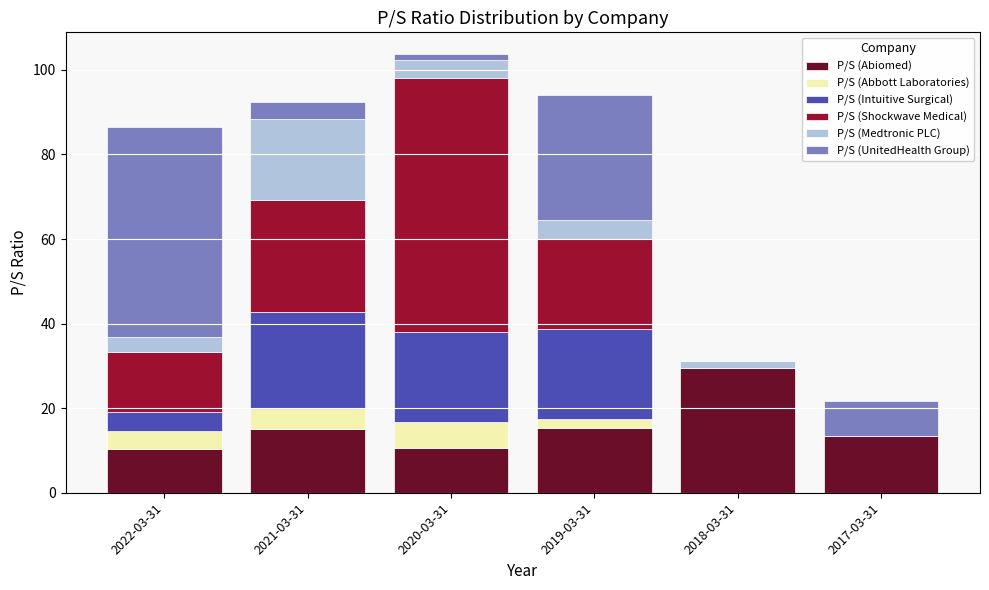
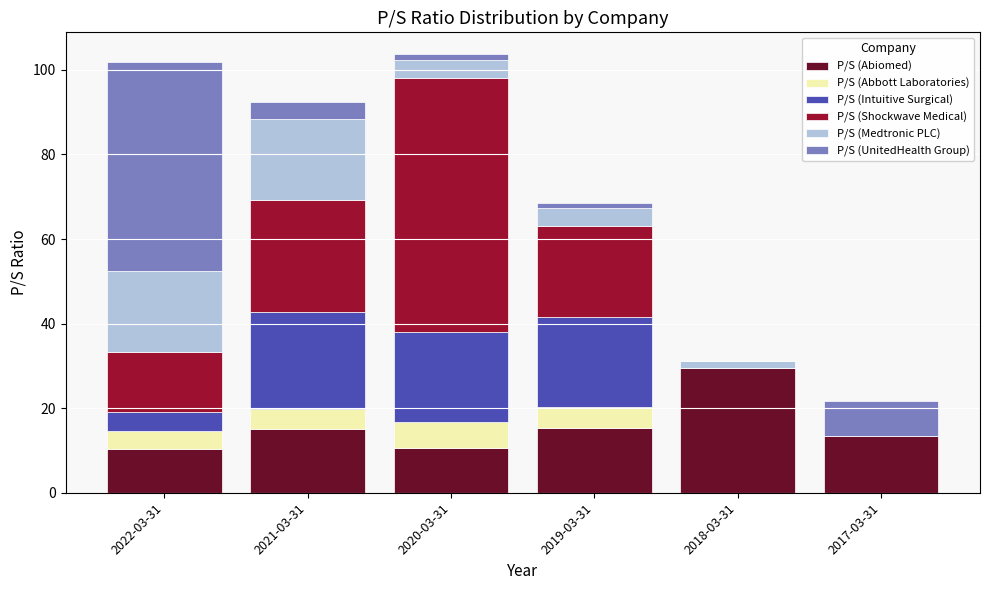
P/S (Medtronic PLC), 2022-03-31: 4 -> 19
P/S (Abbott Laboratories), 2019-03-31: 2 -> 5
P/S (UnitedHealth Group), 2019-03-31: 30 -> 1
